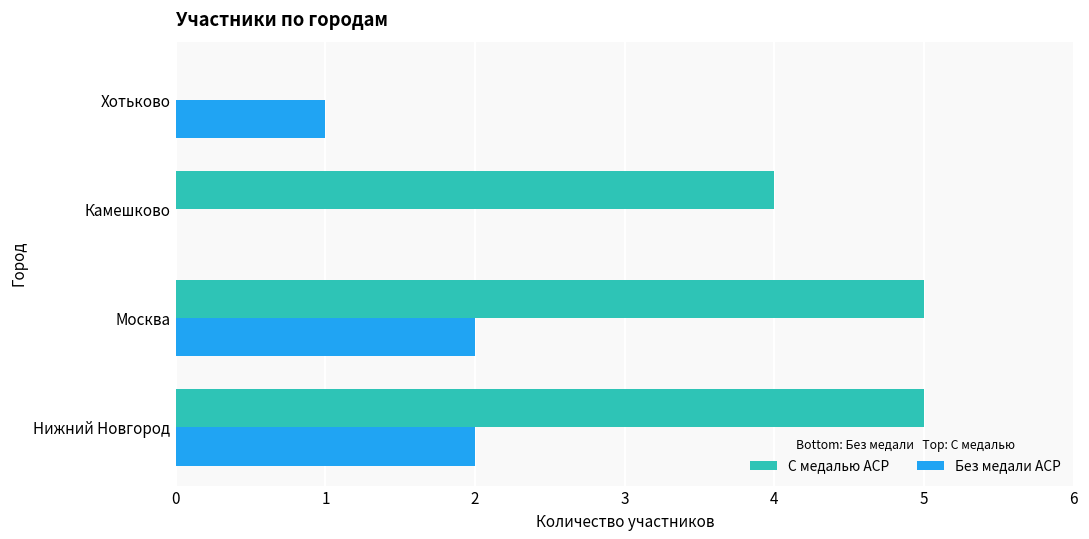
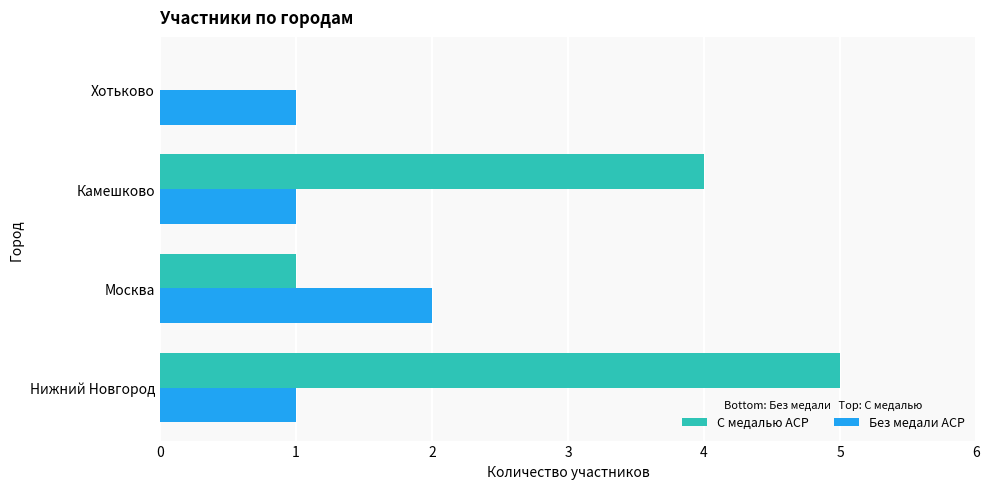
Без медали ACP, Камешково: 0 -> 1
С медалью ACP, Москва: 5 -> 1
Без медали ACP, Нижний Новгород: 2 -> 1
